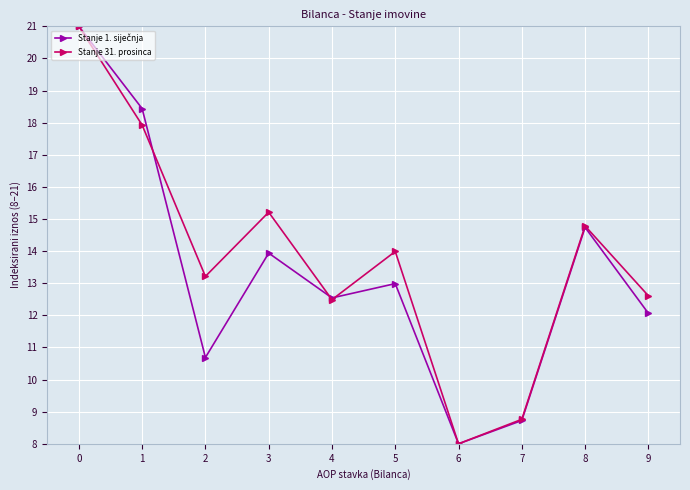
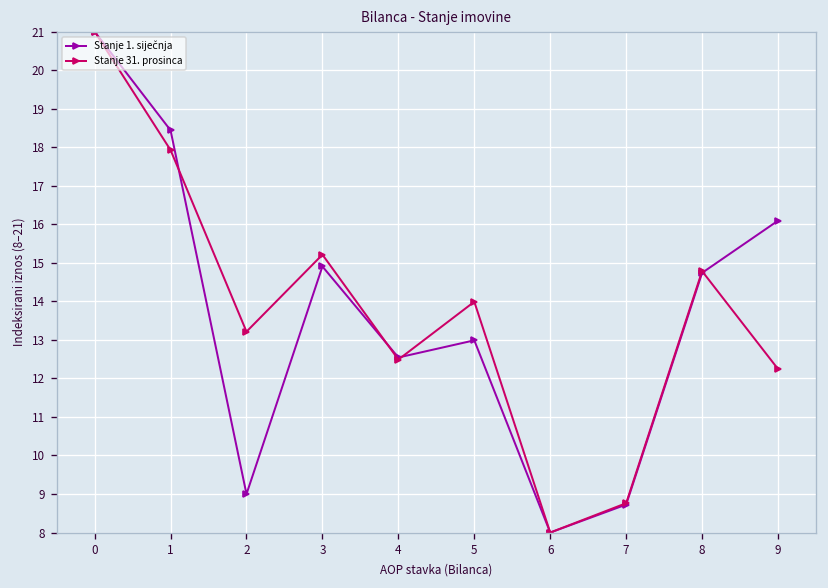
Stanje 1. siječnja, 2: 10.7 -> 9.0
Stanje 1. siječnja, 3: 13.9 -> 14.9
Stanje 1. siječnja, 9: 12.1 -> 16.1
Stanje 31. prosinca, 9: 12.6 -> 12.2
